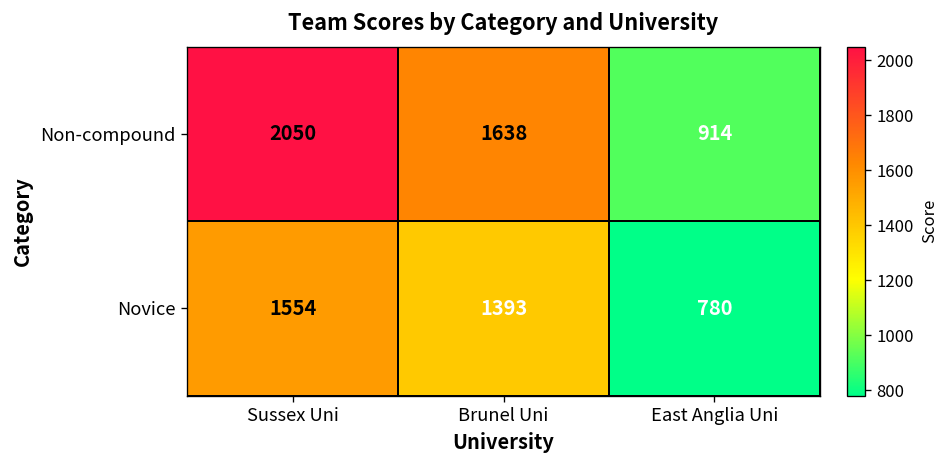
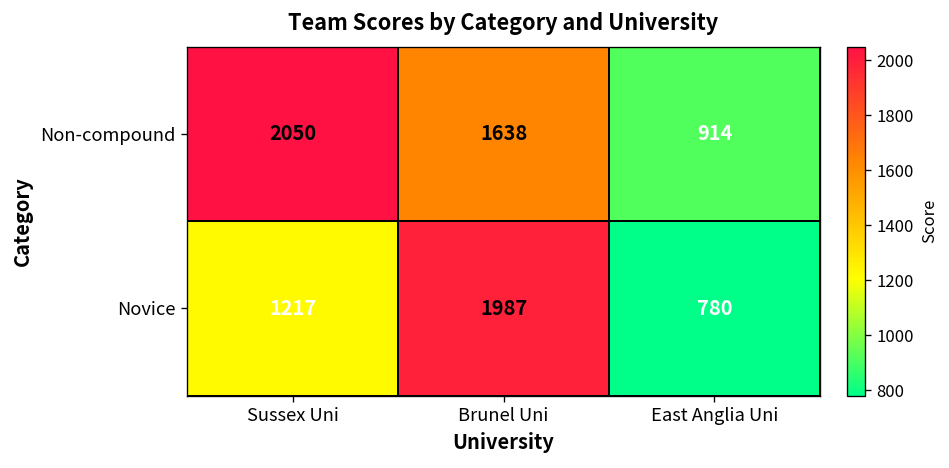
Novice, Sussex Uni: 1554 -> 1217
Novice, Brunel Uni: 1393 -> 1987
